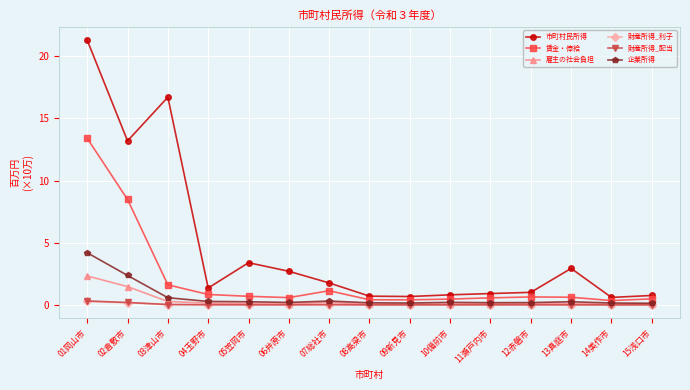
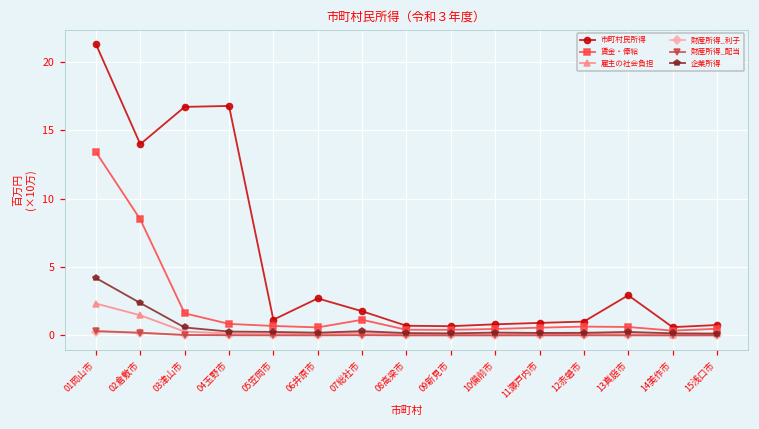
市町村民所得, 02倉敷市: 13.2 -> 14.0
市町村民所得, 04玉野市: 1.4 -> 16.8
市町村民所得, 05笠岡市: 3.4 -> 1.2
